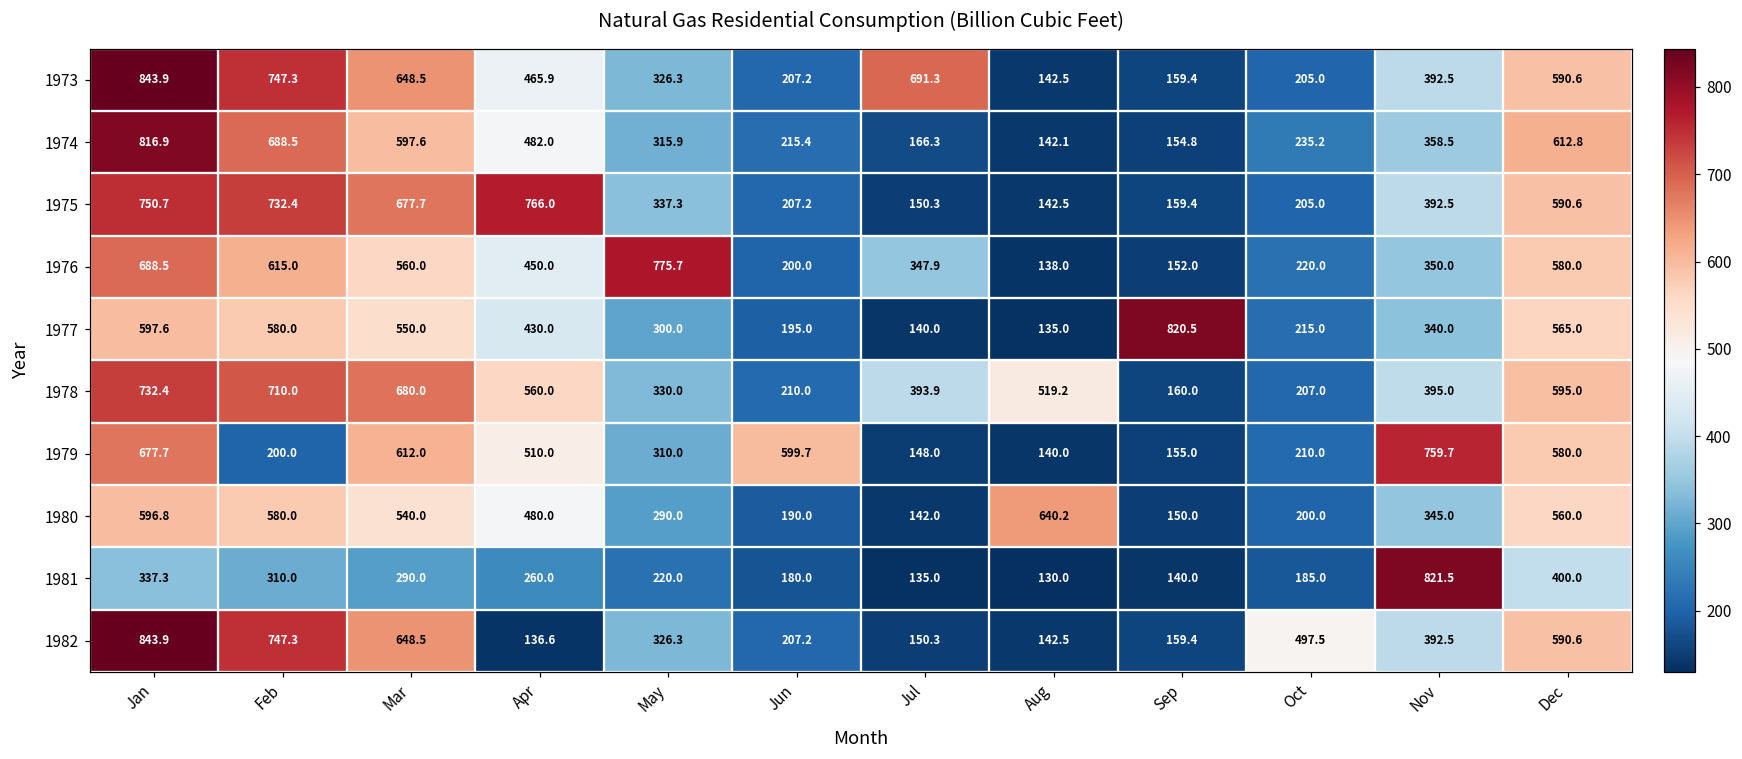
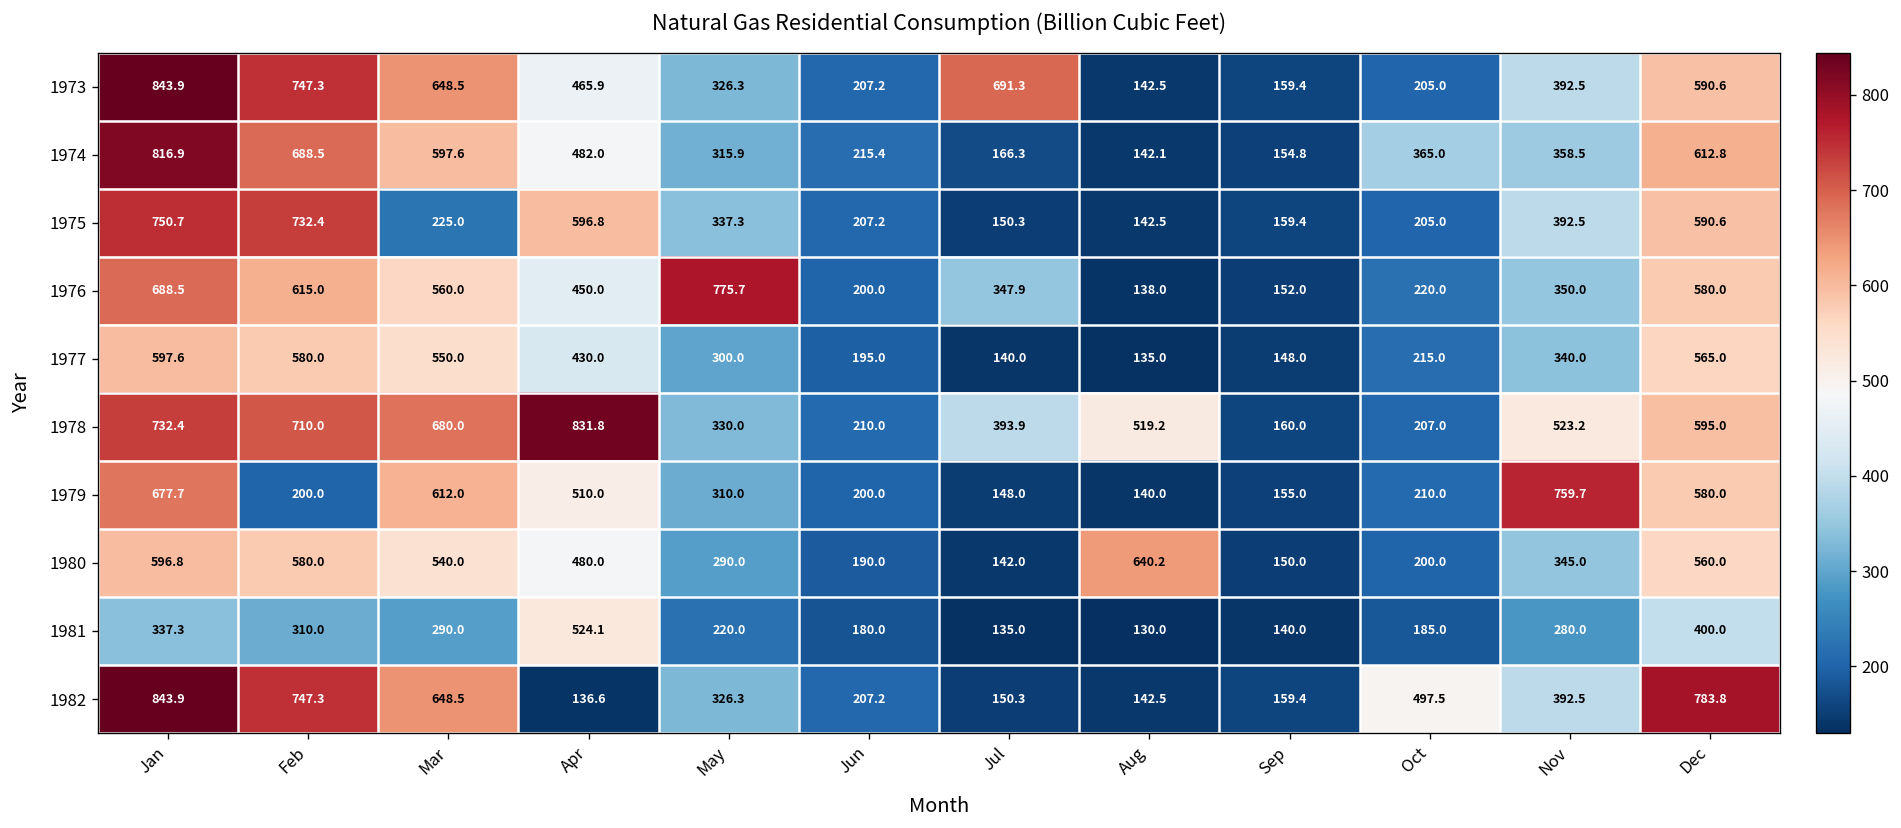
1974, Oct: 235.2 -> 365.0
1975, Mar: 677.7 -> 225.0
1975, Apr: 766.0 -> 596.8
1977, Sep: 820.5 -> 148.0
1978, Apr: 560.0 -> 831.8
1978, Nov: 395.0 -> 523.2
1979, Jun: 599.7 -> 200.0
1981, Apr: 260.0 -> 524.1
1981, Nov: 821.5 -> 280.0
1982, Dec: 590.6 -> 783.8
